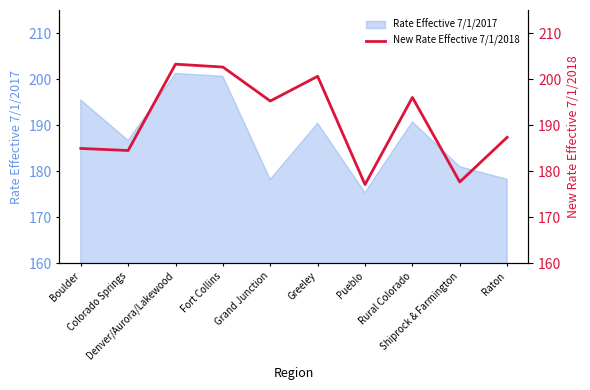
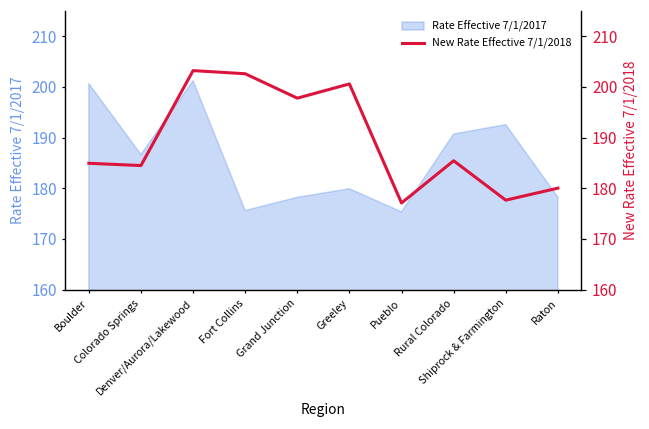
Rate Effective 7/1/2017, Boulder: 195 -> 201
Rate Effective 7/1/2017, Fort Collins: 201 -> 176
Rate Effective 7/1/2017, Greeley: 190 -> 180
Rate Effective 7/1/2017, Shiprock & Farmington: 181 -> 193
New Rate Effective 7/1/2018, Grand Junction: 195 -> 198
New Rate Effective 7/1/2018, Rural Colorado: 196 -> 185
New Rate Effective 7/1/2018, Raton: 187 -> 180
